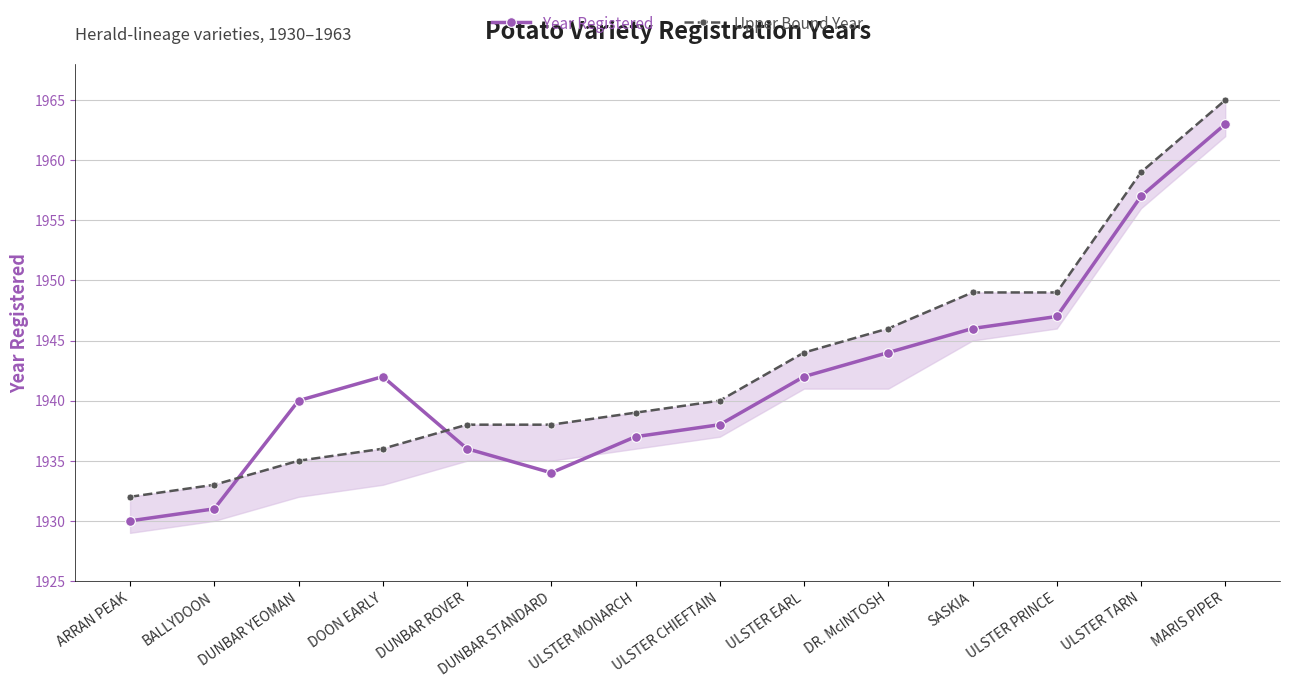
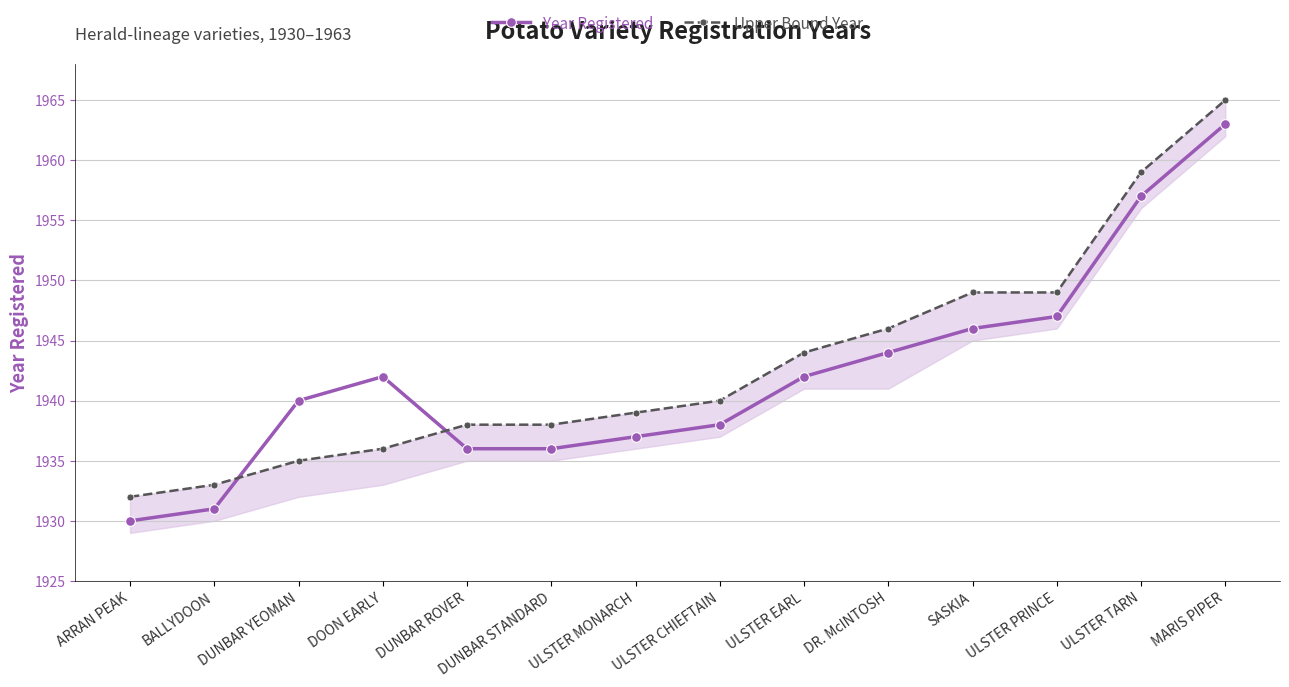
Year Registered, DUNBAR STANDARD: 1934 -> 1936
